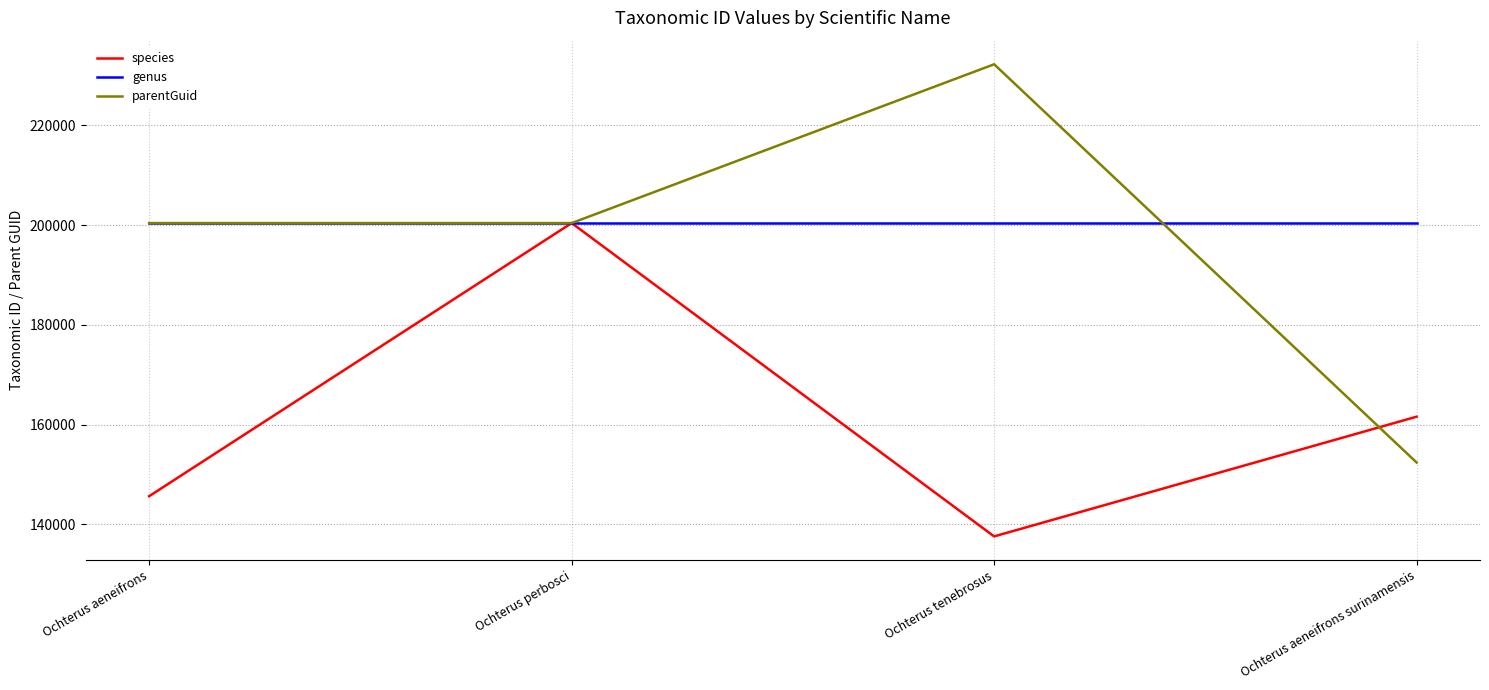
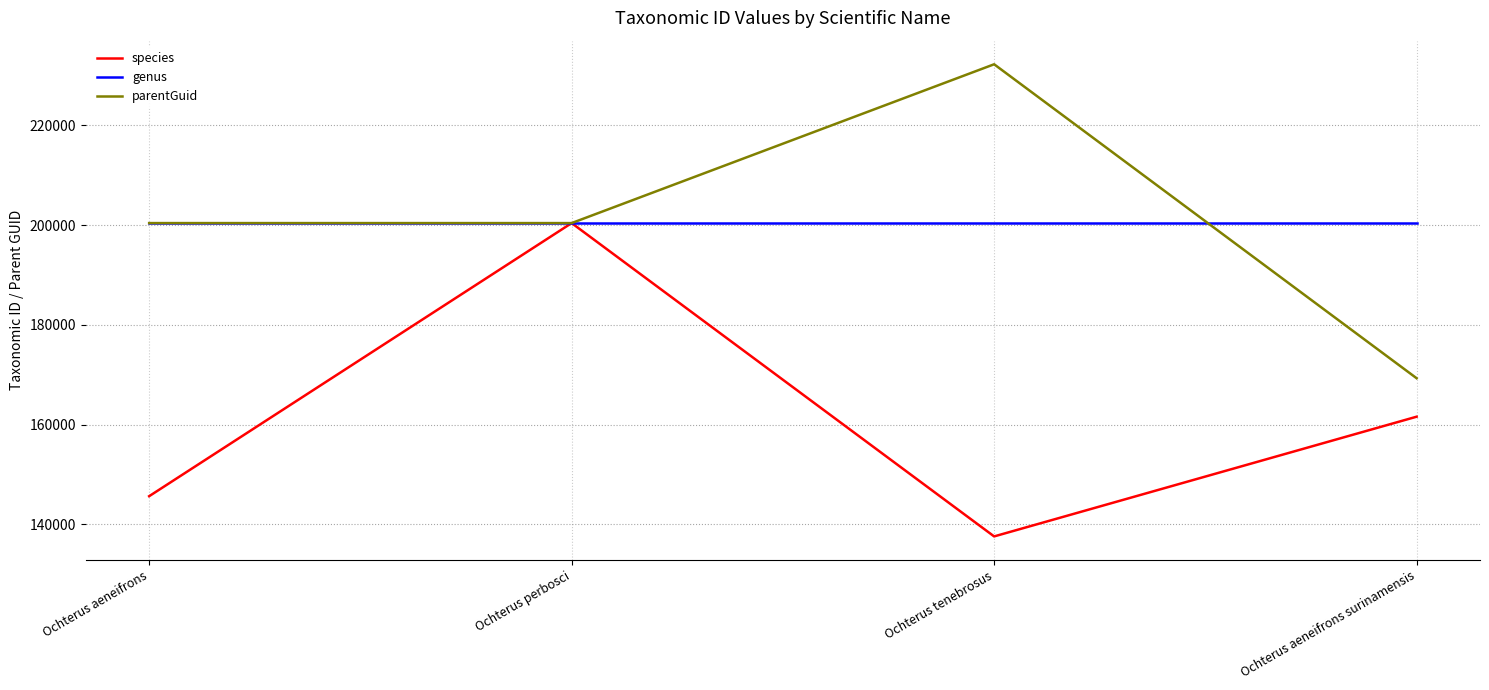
parentGuid, Ochterus aeneifrons surinamensis: 152000 -> 169000
